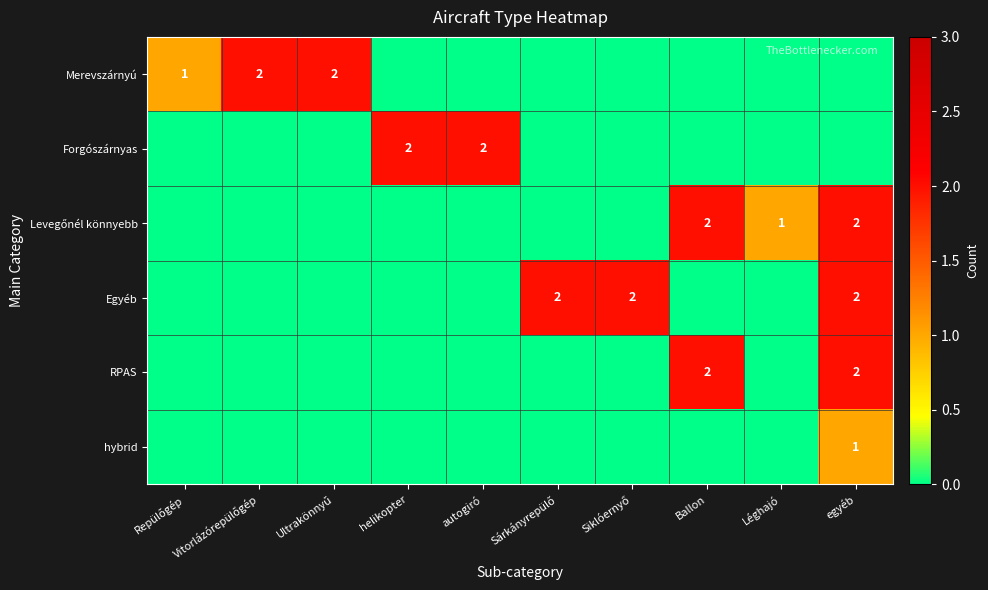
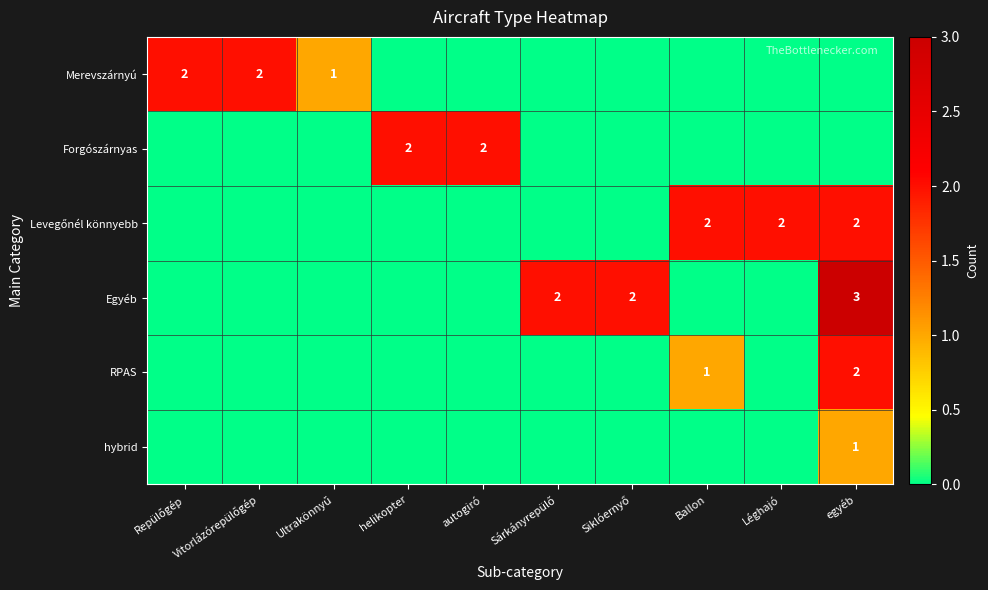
Merevszárnyú, Repülőgép: 1 -> 2
Merevszárnyú, Ultrakönnyű: 2 -> 1
Levegőnél könnyebb, Léghajó: 1 -> 2
Egyéb, egyéb: 2 -> 3
RPAS, Ballon: 2 -> 1
